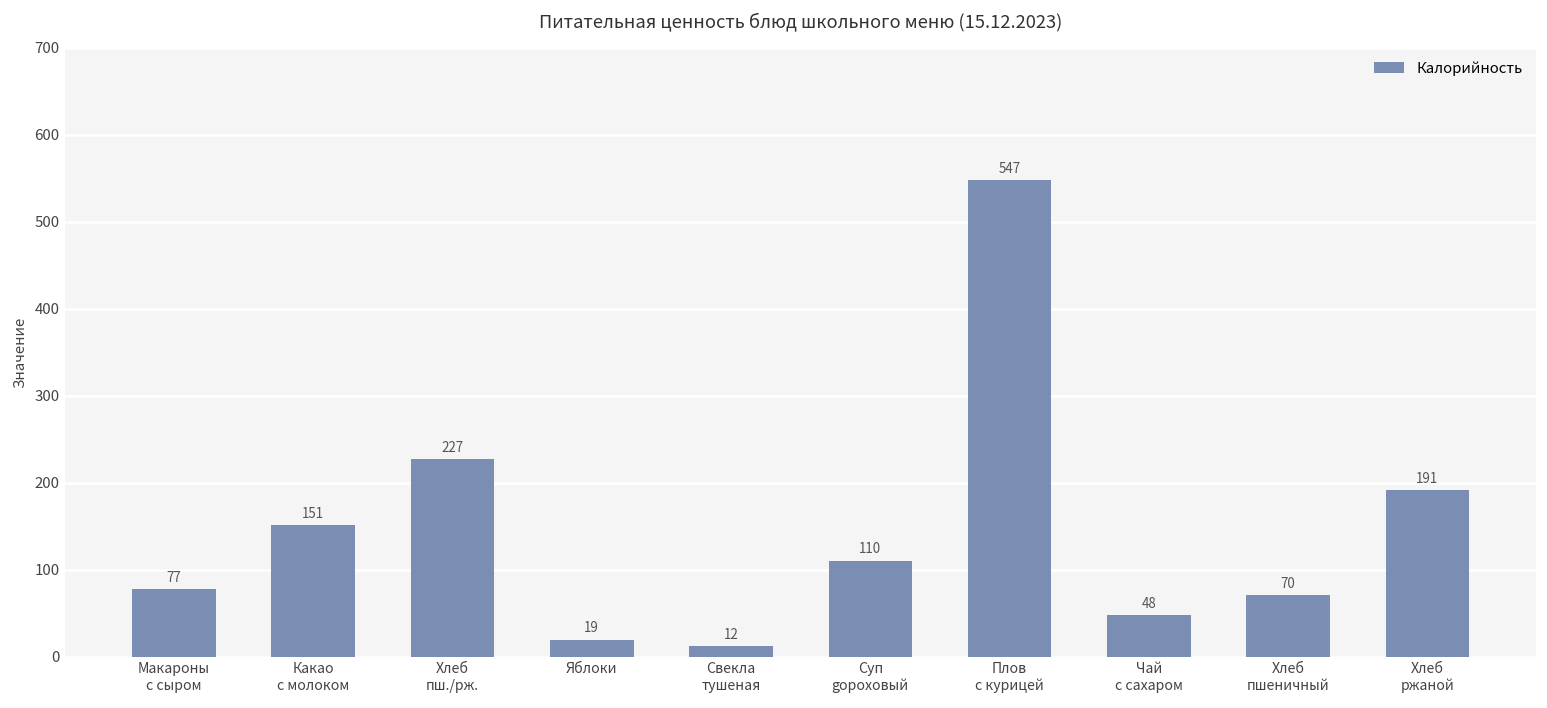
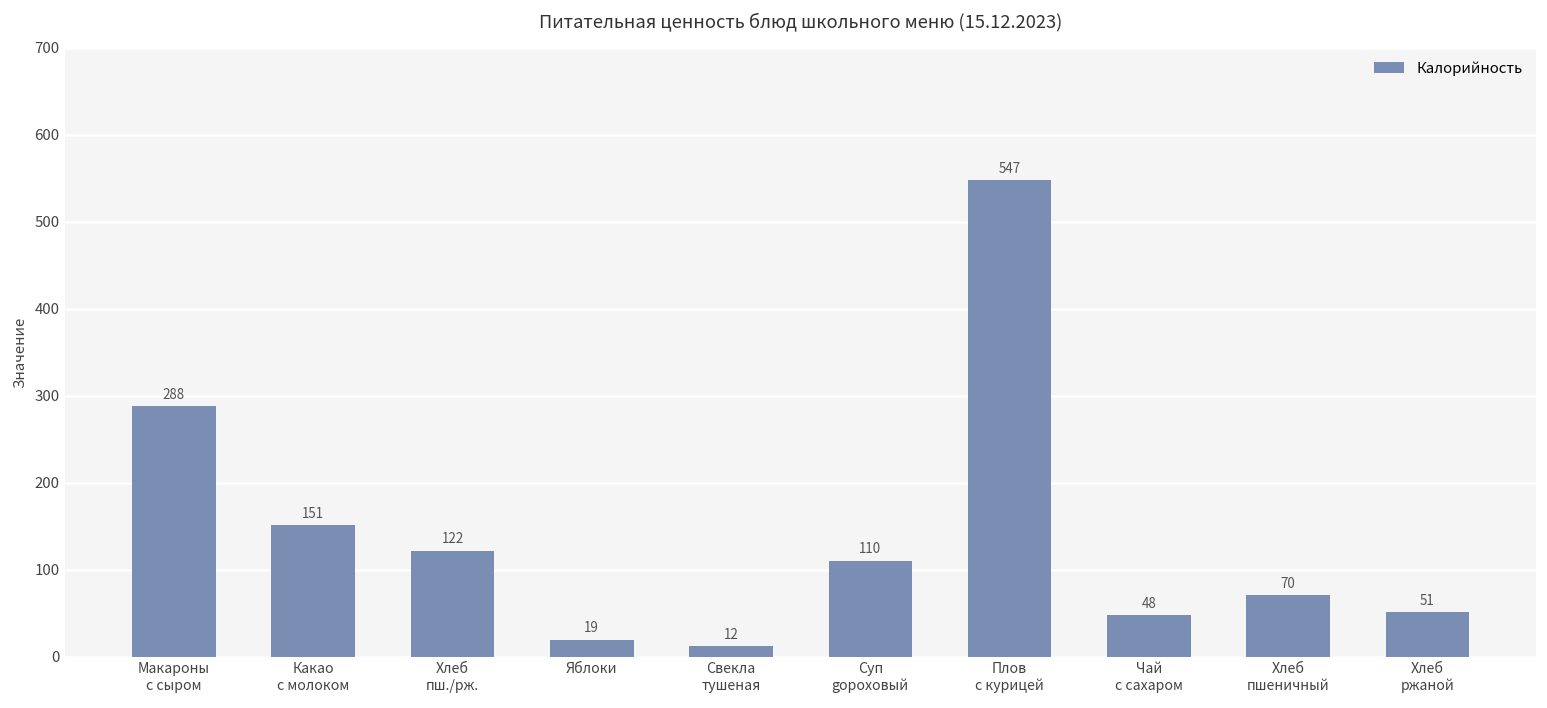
Макароны с сыром: 77 -> 288
Хлеб пш./рж.: 227 -> 122
Хлеб ржаной: 191 -> 51
